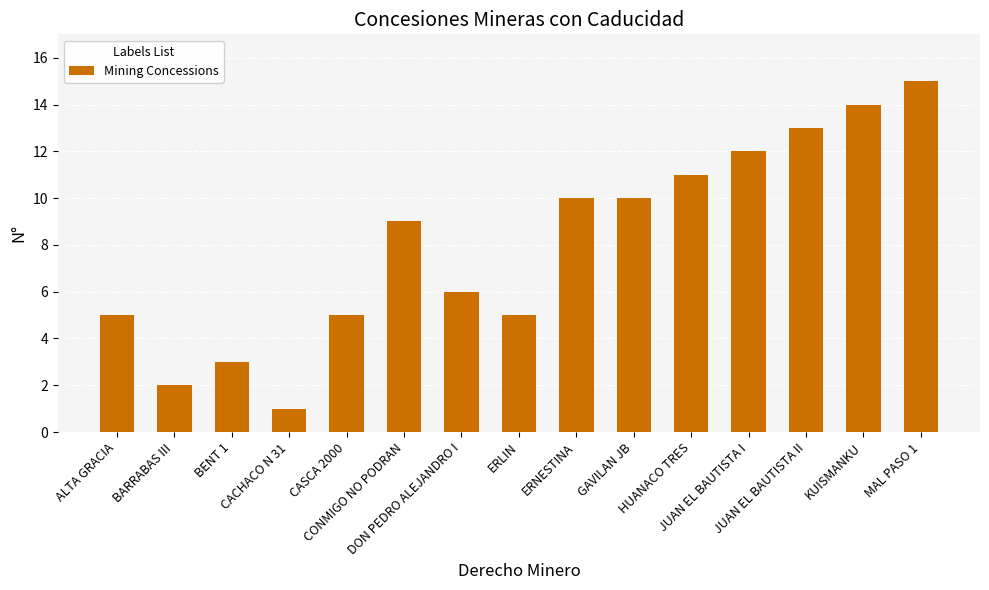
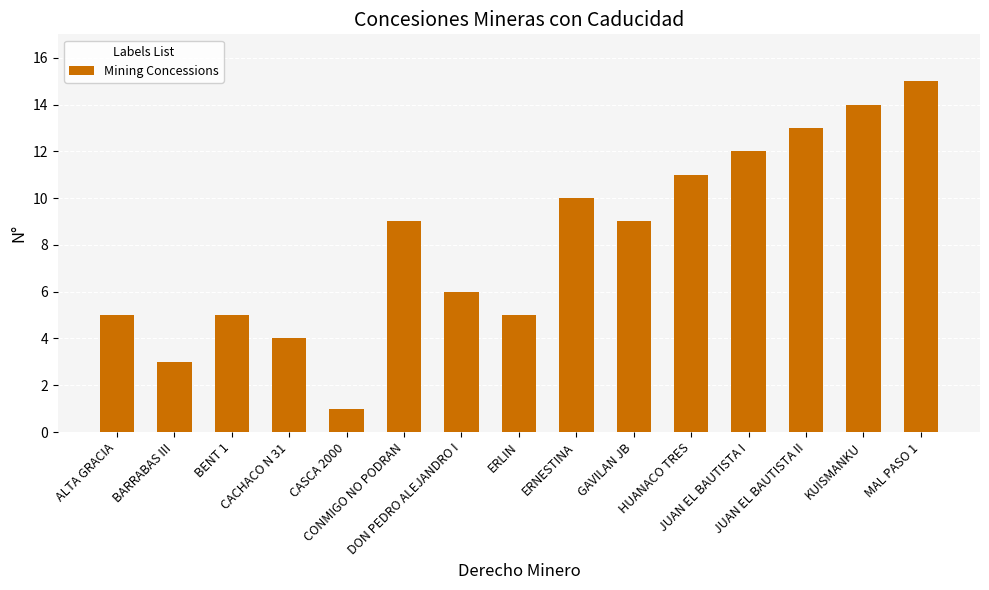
BARRABAS III: 2 -> 3
BENT 1: 3 -> 5
CACHACO N 31: 1 -> 4
CASCA 2000: 5 -> 1
GAVILAN JB: 10 -> 9
